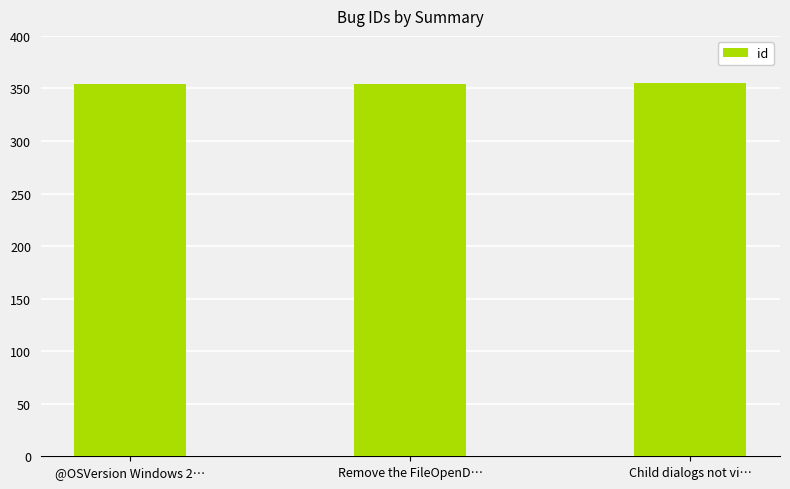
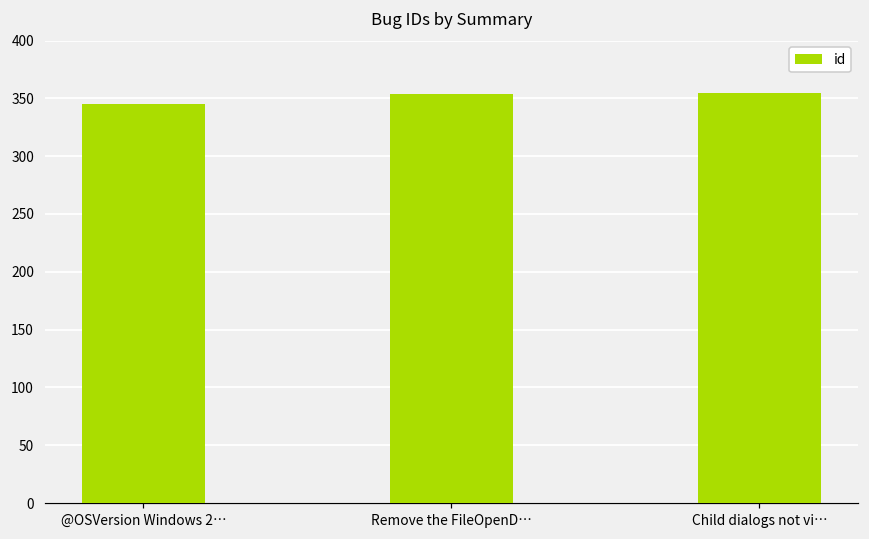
@OSVersion Windows 2…: 354 -> 345
